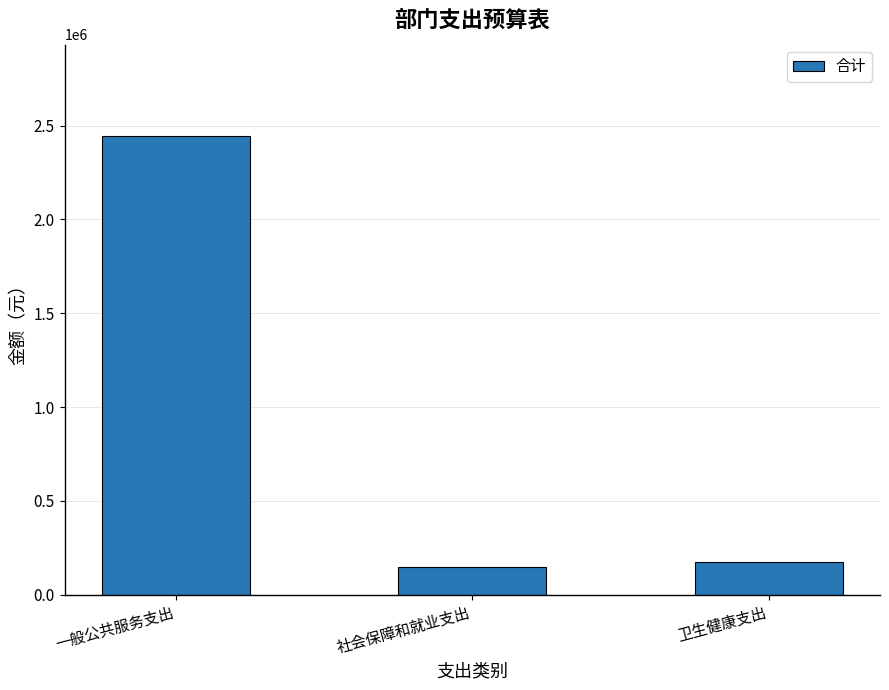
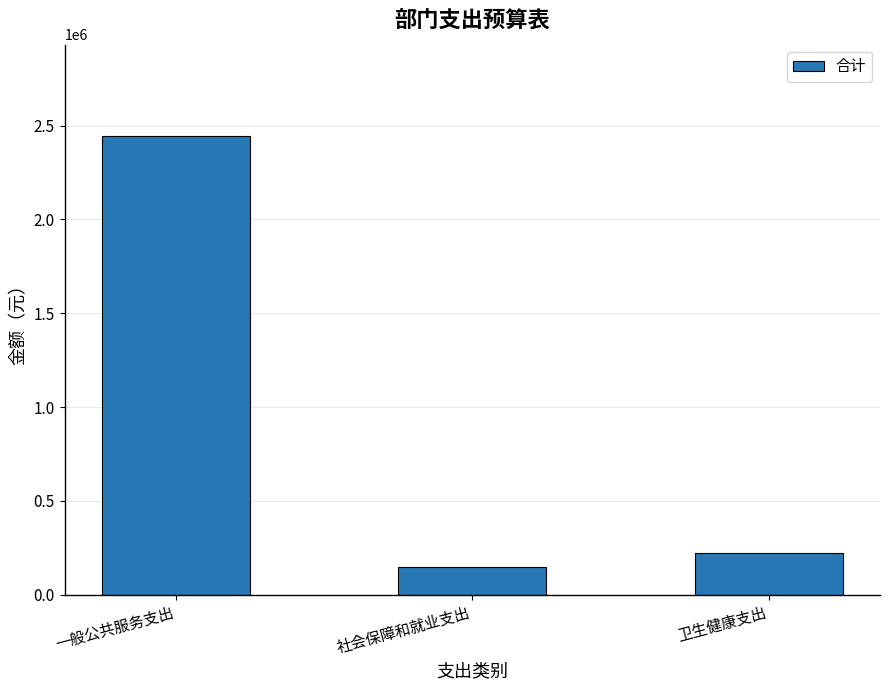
卫生健康支出: 180000 -> 220000
